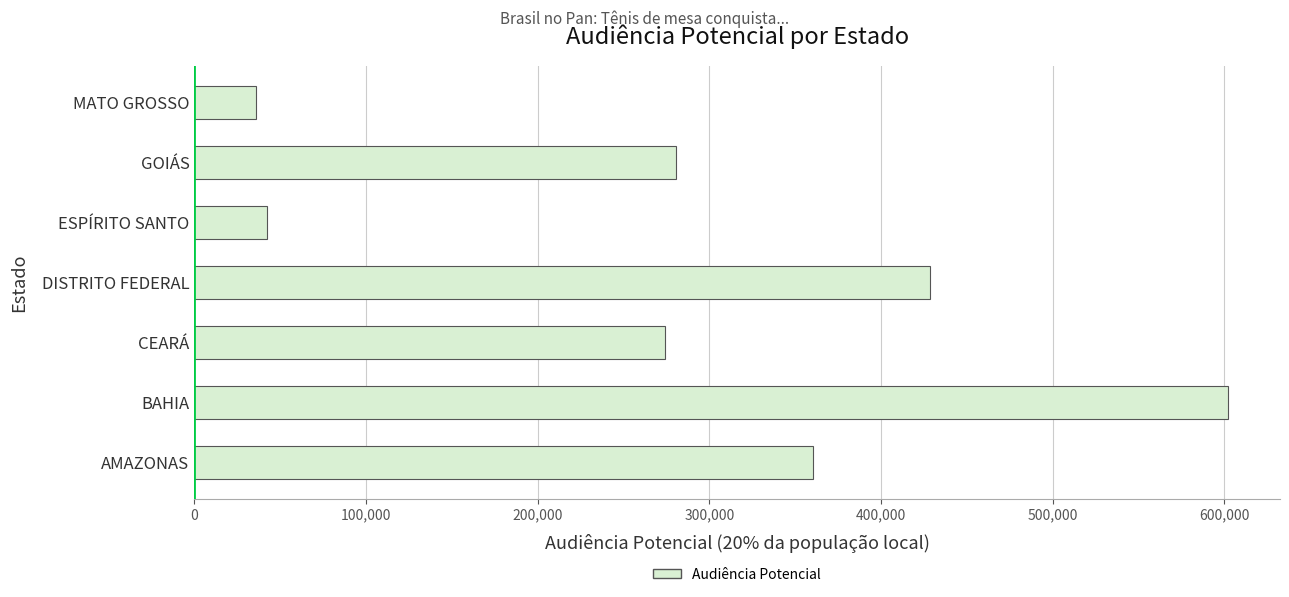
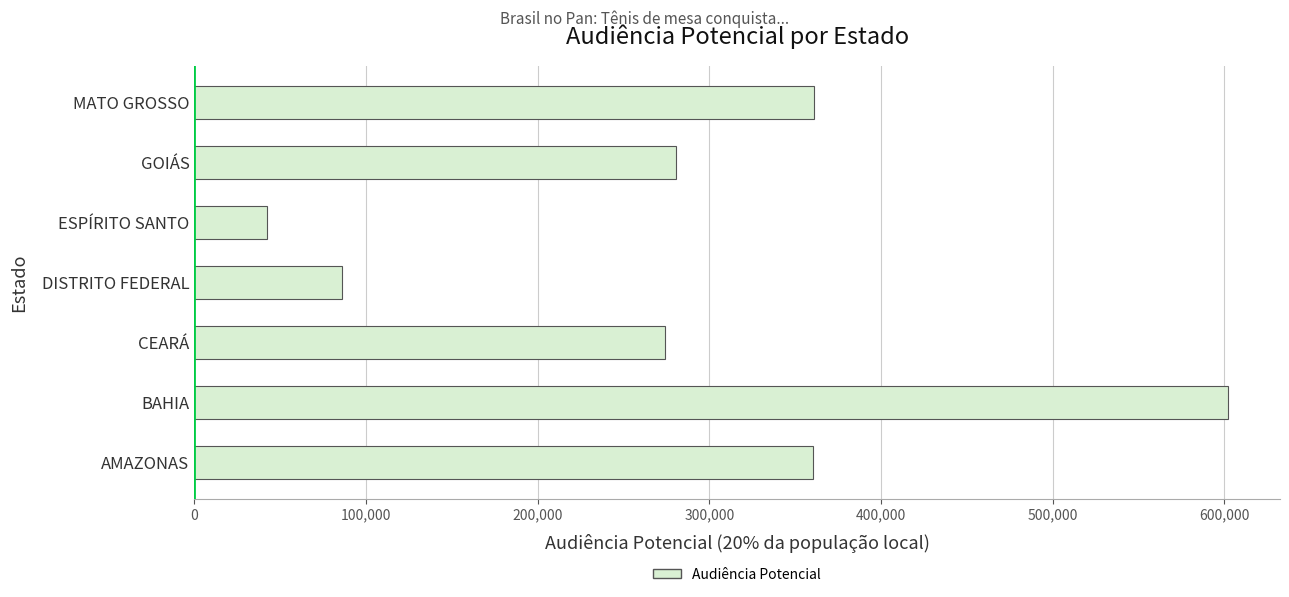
MATO GROSSO: 36,000 -> 361,000
DISTRITO FEDERAL: 428,000 -> 86,000
